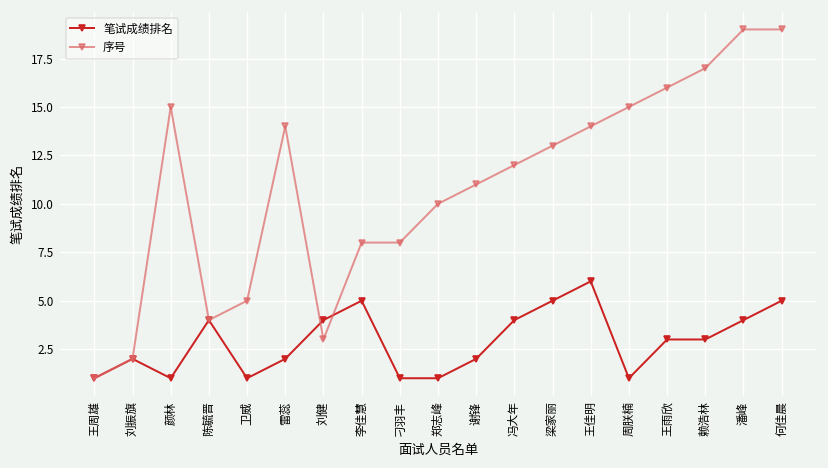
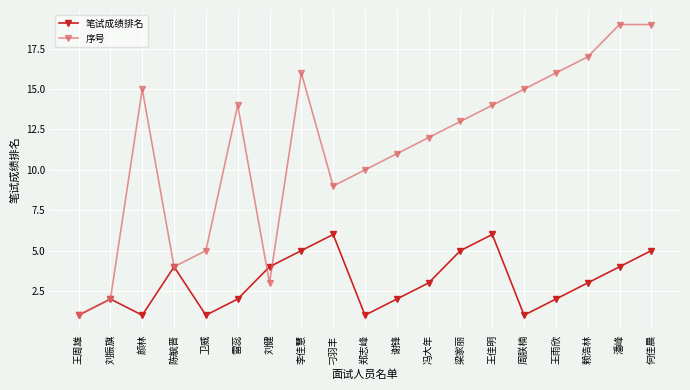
序号, 李佳慧: 8 -> 16
笔试成绩排名, 刁羽丰: 1 -> 6
序号, 刁羽丰: 8 -> 9
笔试成绩排名, 冯大年: 4 -> 3
笔试成绩排名, 王雨欣: 3 -> 2
